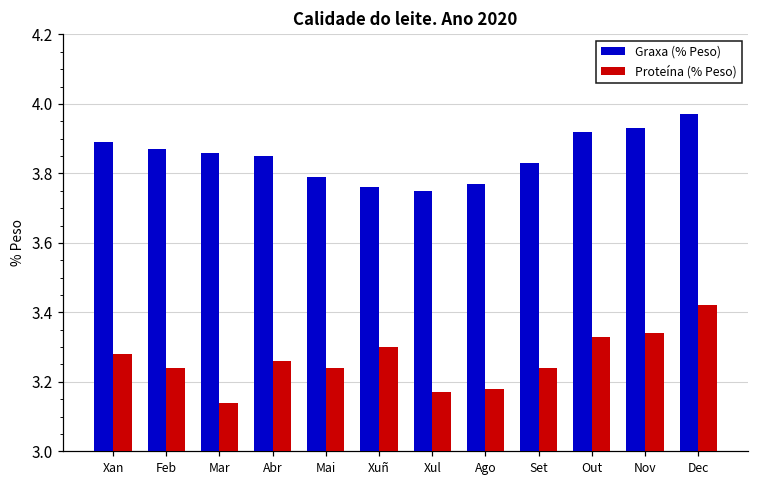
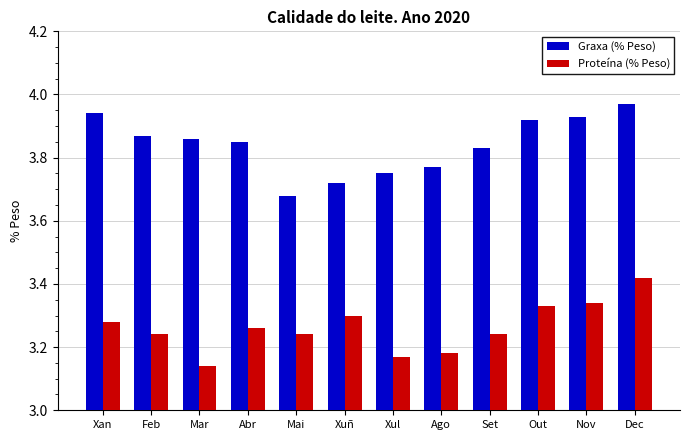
Graxa (% Peso), Xan: 3.89 -> 3.94
Graxa (% Peso), Mai: 3.79 -> 3.68
Graxa (% Peso), Xuñ: 3.76 -> 3.72
